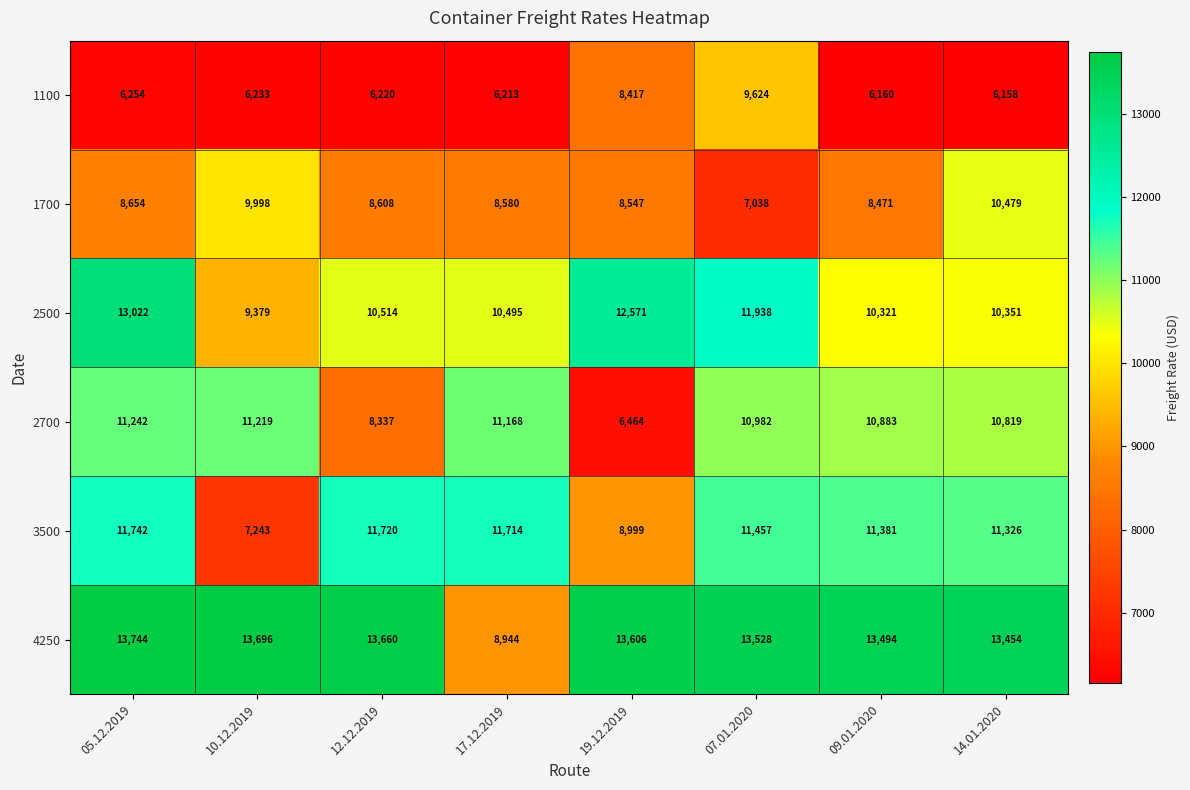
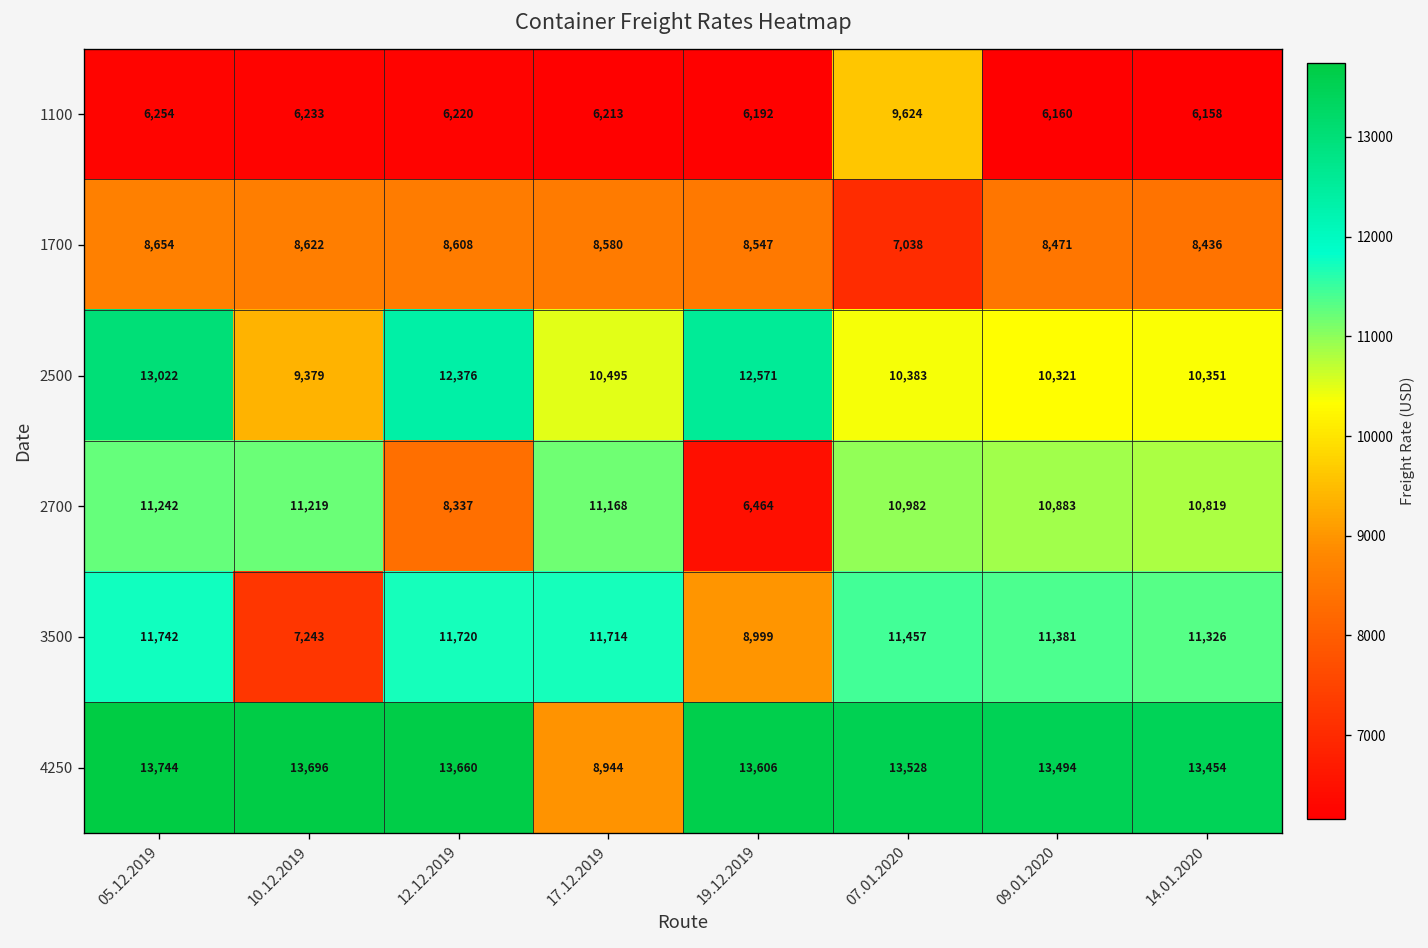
1100, 19.12.2019: 8,417 -> 6,192
1700, 10.12.2019: 9,998 -> 8,622
1700, 14.01.2020: 10,479 -> 8,436
2500, 12.12.2019: 10,514 -> 12,376
2500, 07.01.2020: 11,938 -> 10,383
